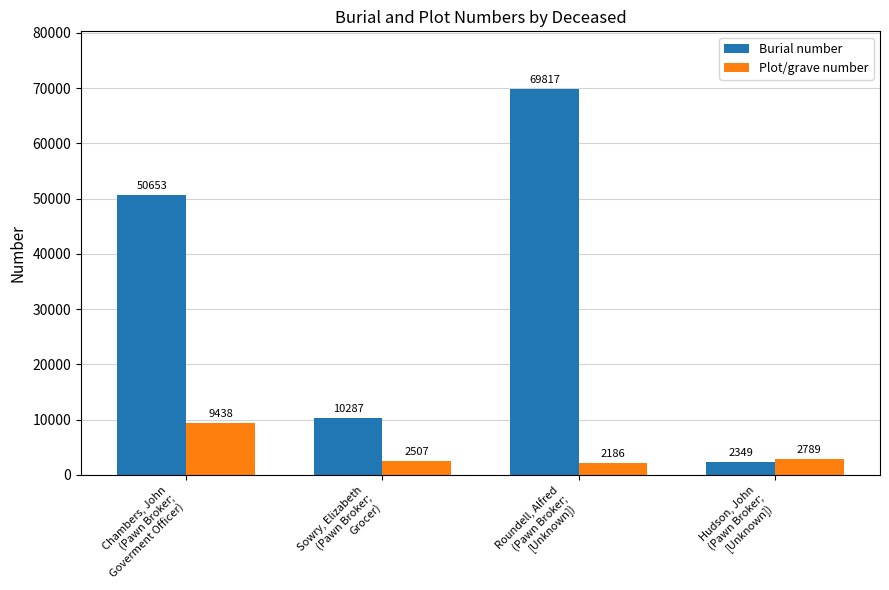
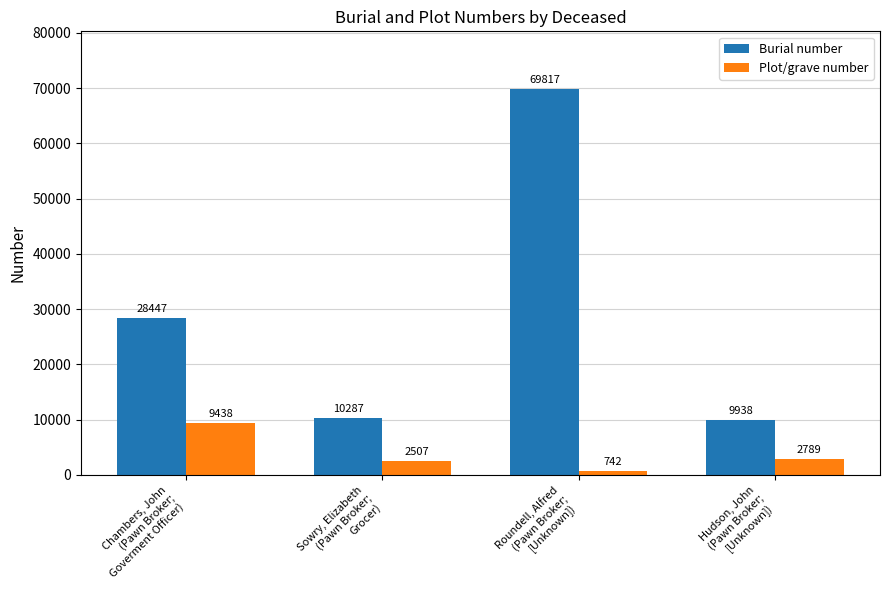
Burial number, Chambers, John (Pawn Broker; Goverment Officer): 50653 -> 28447
Plot/grave number, Roundell, Alfred (Pawn Broker; [Unknown]): 2186 -> 742
Burial number, Hudson, John (Pawn Broker; [Unknown]): 2349 -> 9938
